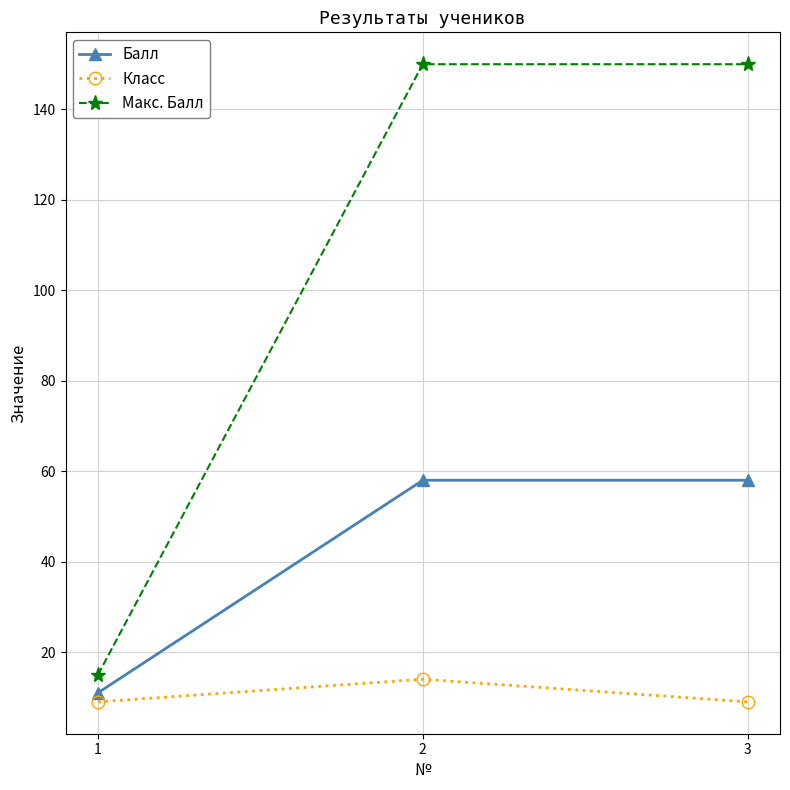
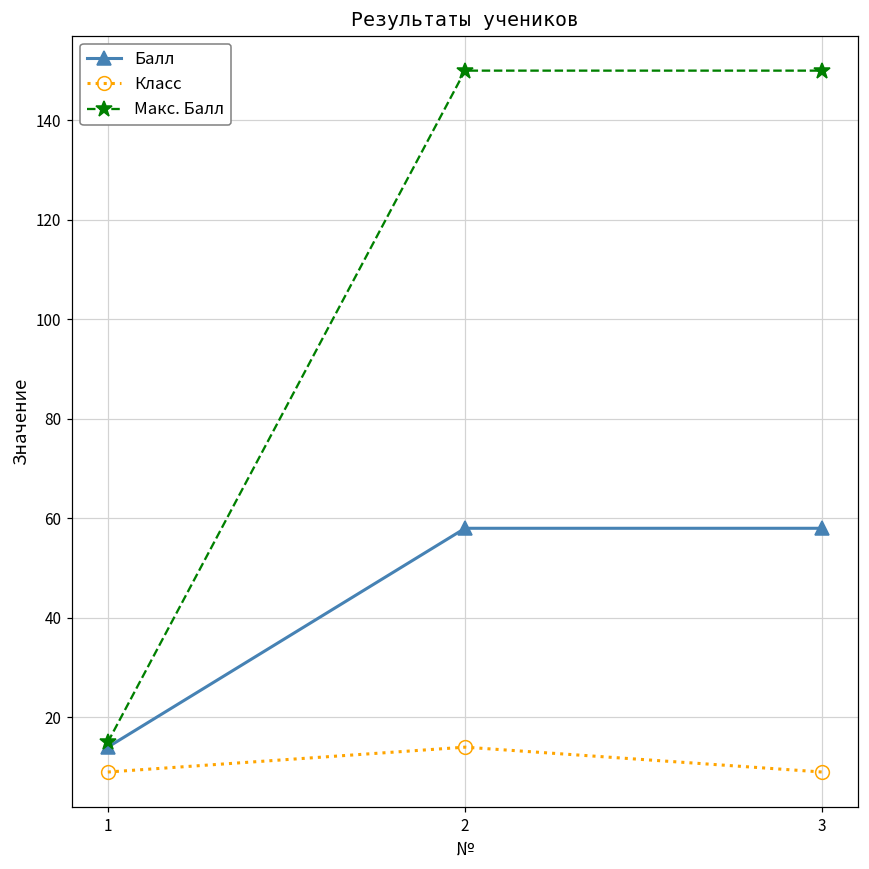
Балл, 1: 11 -> 14
